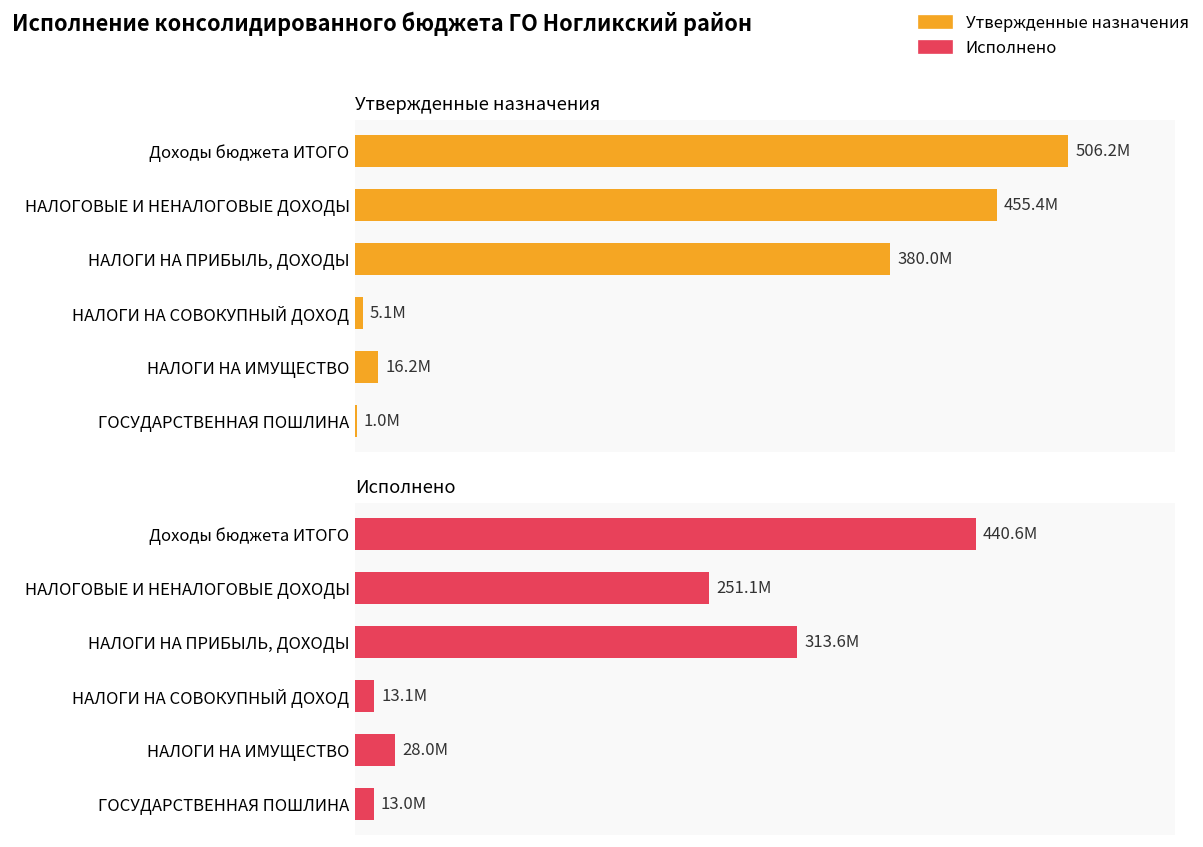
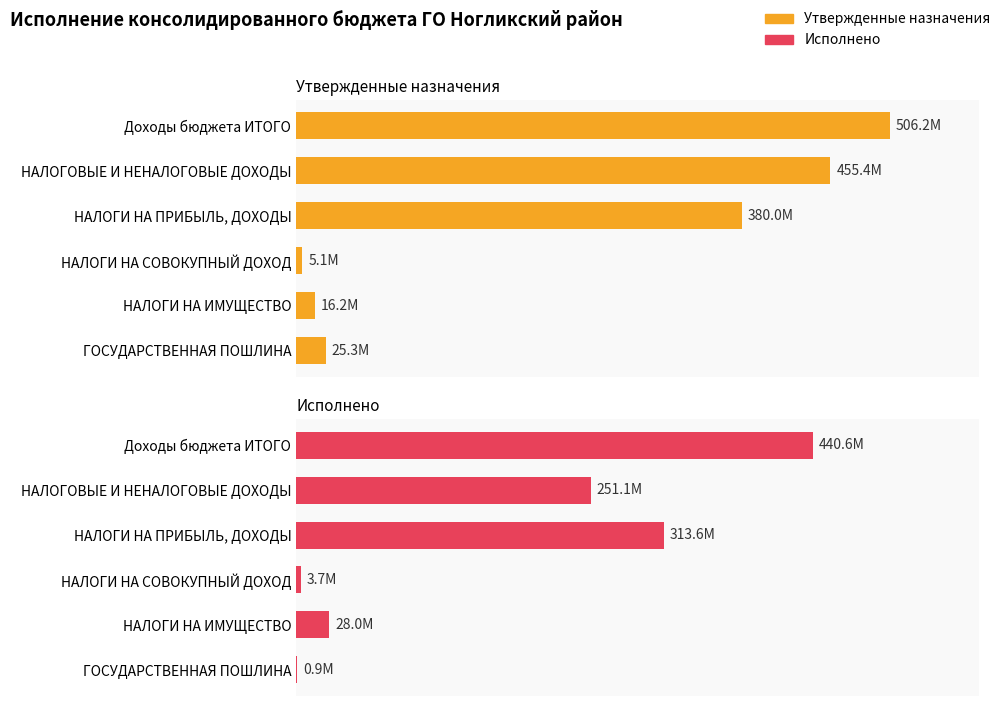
Утвержденные назначения, ГОСУДАРСТВЕННАЯ ПОШЛИНА: 1.0M -> 25.3M
Исполнено, НАЛОГИ НА СОВОКУПНЫЙ ДОХОД: 13.1M -> 3.7M
Исполнено, ГОСУДАРСТВЕННАЯ ПОШЛИНА: 13.0M -> 0.9M
